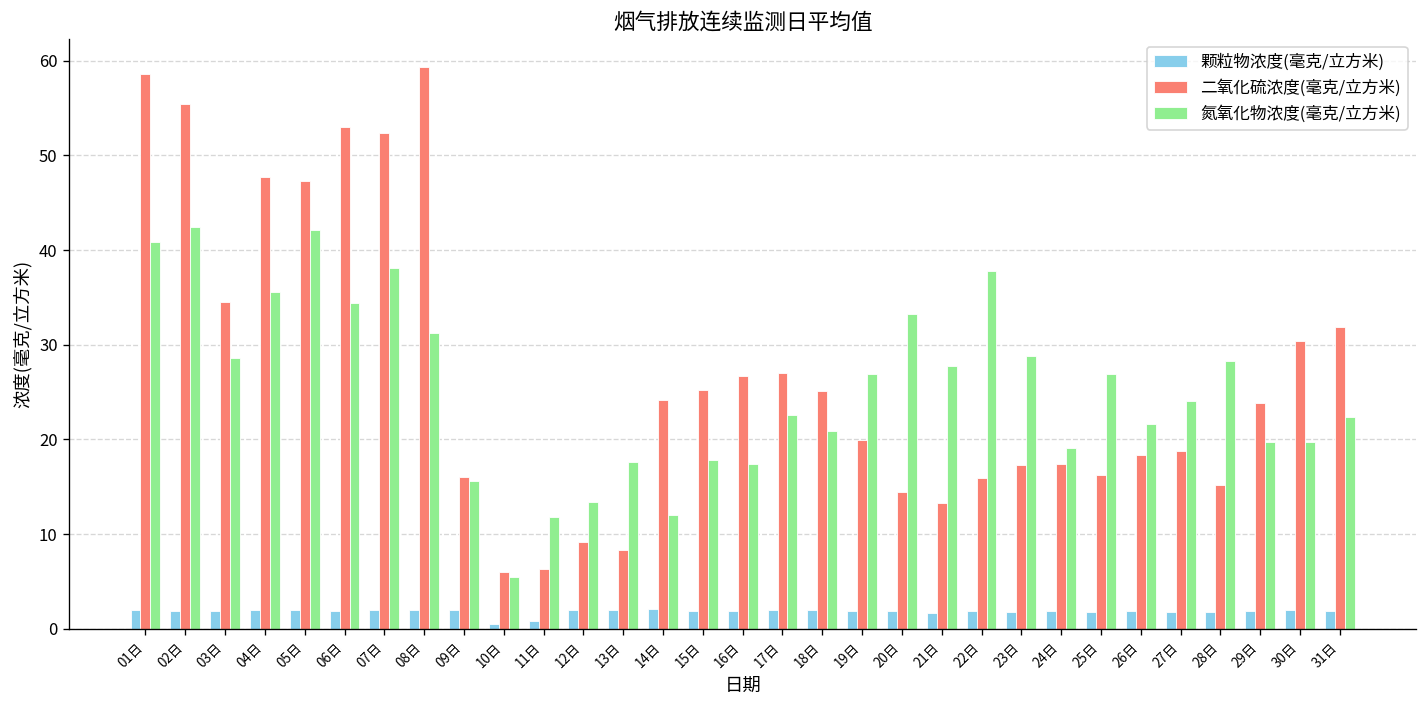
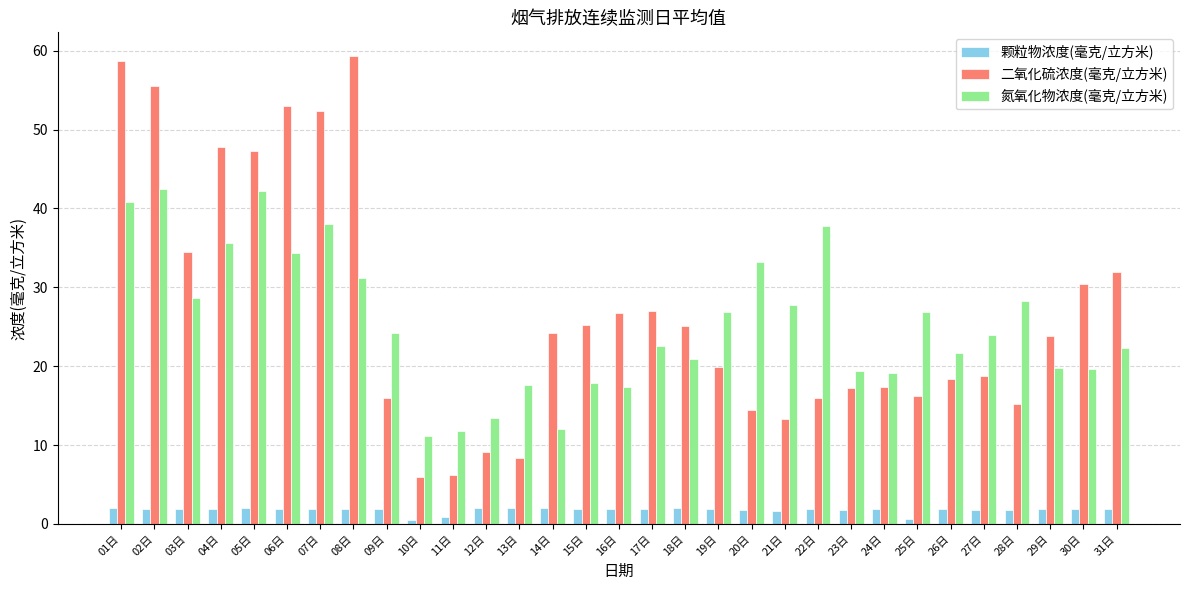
氮氧化物浓度(毫克/立方米), 09日: 16 -> 24
氮氧化物浓度(毫克/立方米), 10日: 5 -> 11
氮氧化物浓度(毫克/立方米), 23日: 29 -> 19
颗粒物浓度(毫克/立方米), 25日: 2 -> 1
